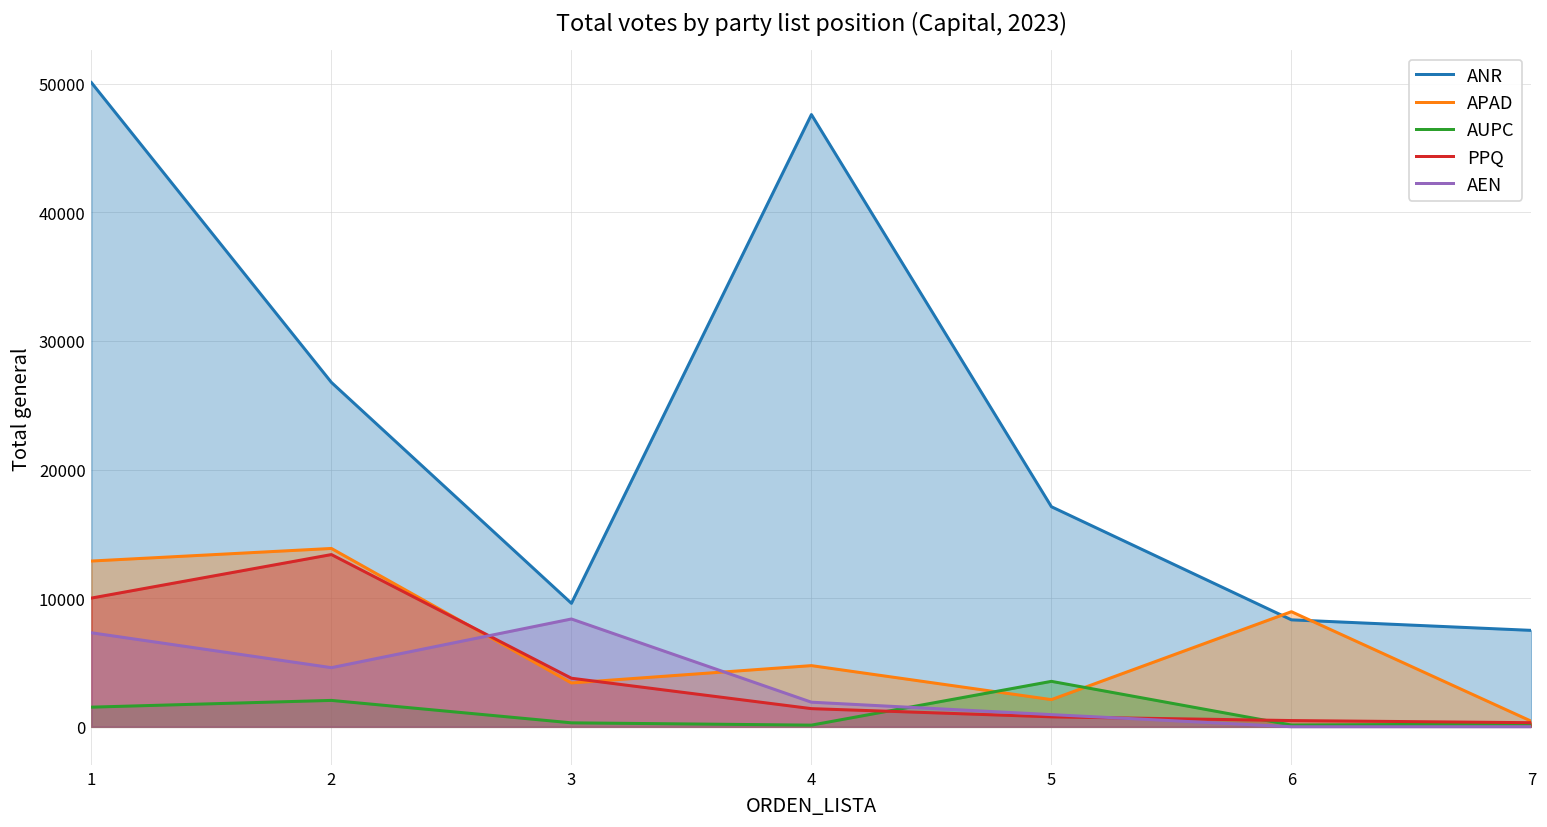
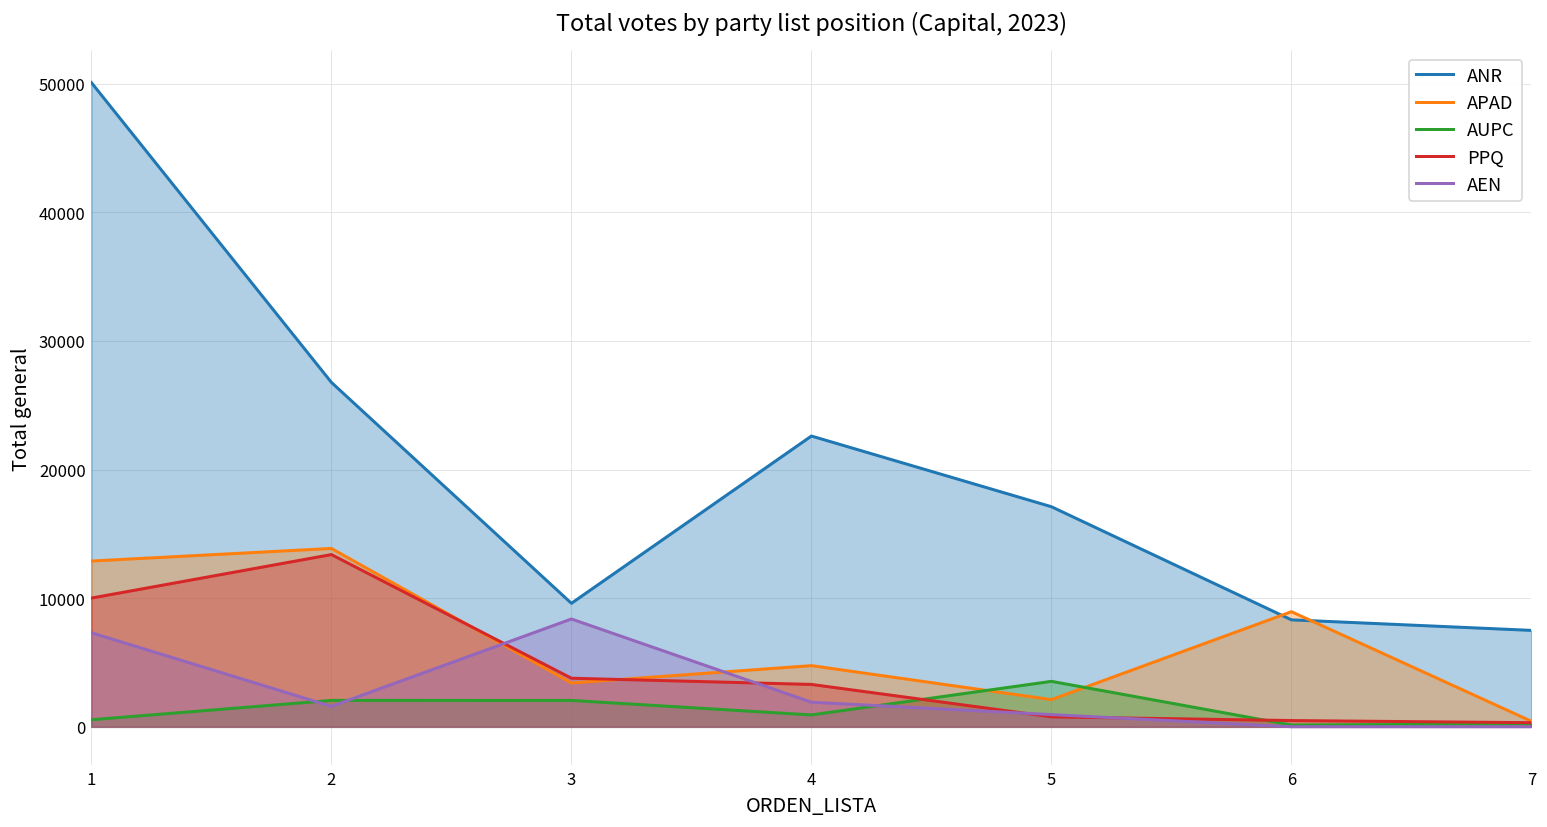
AUPC, 1: 1500 -> 500
AEN, 2: 4600 -> 1600
AUPC, 3: 300 -> 2000
ANR, 4: 47600 -> 22600
AUPC, 4: 100 -> 900
PPQ, 4: 1400 -> 3300
